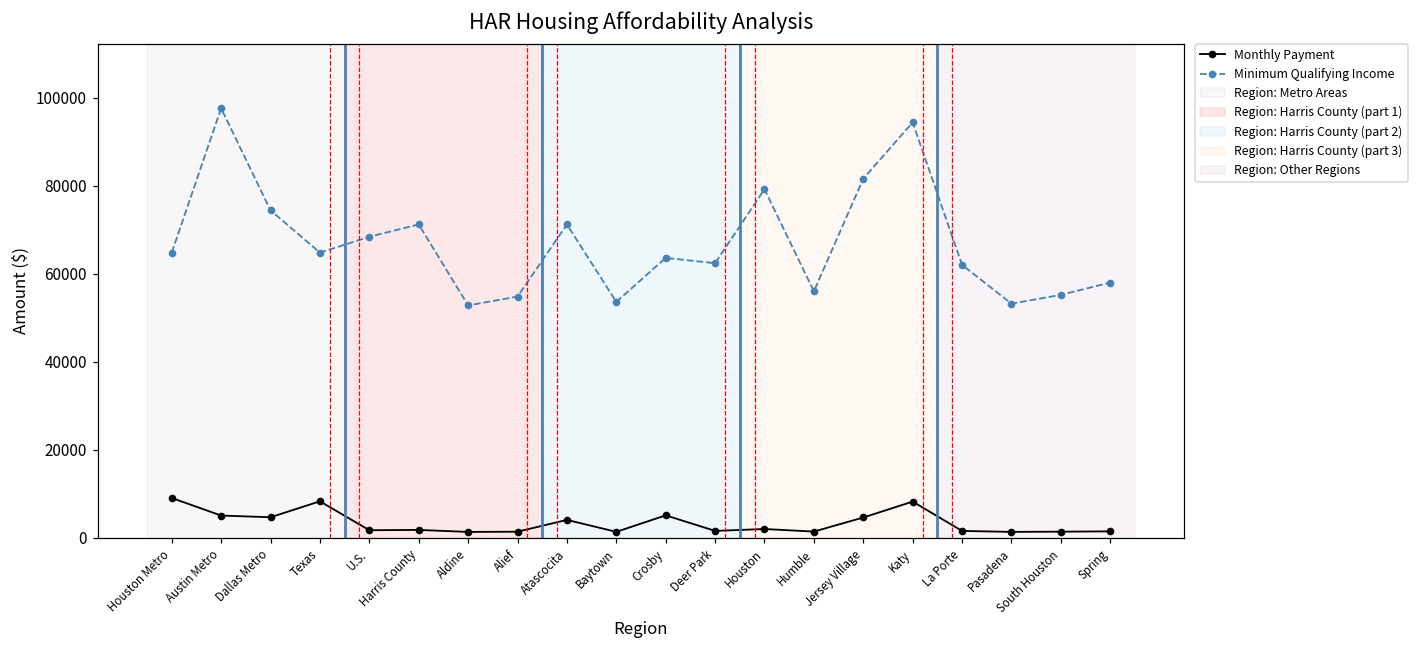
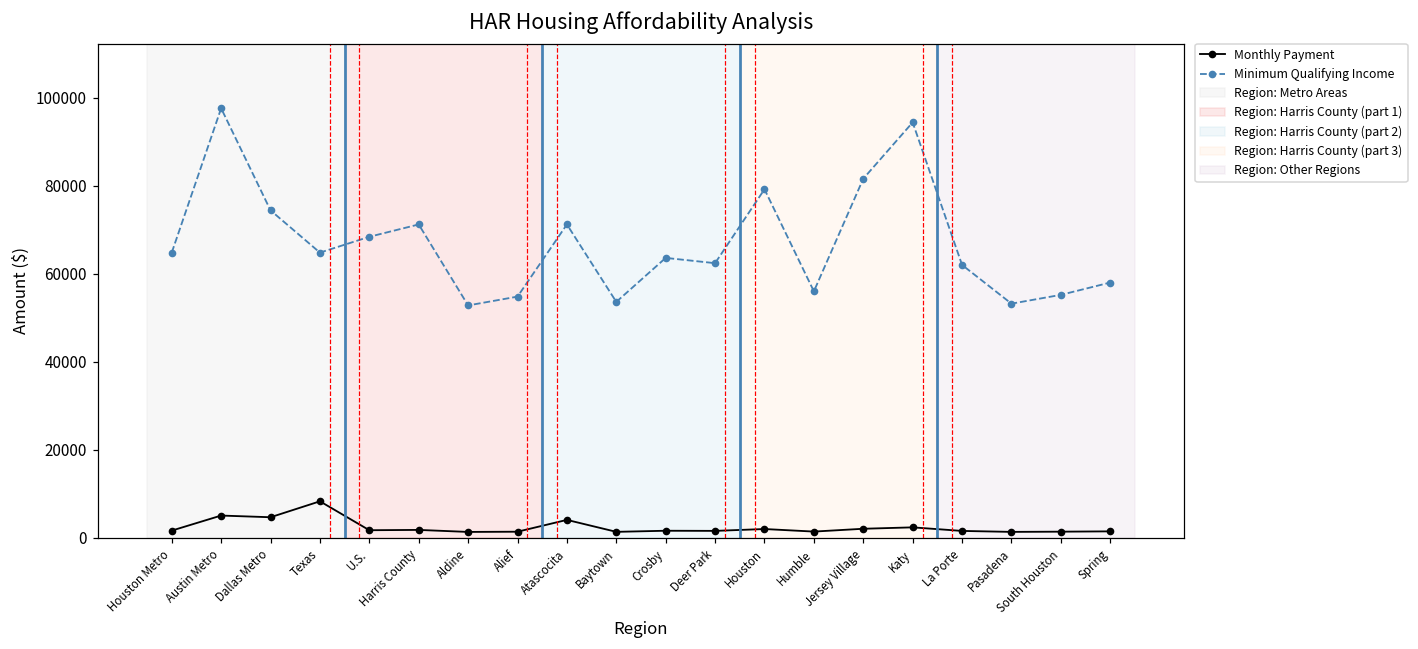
Monthly Payment, Houston Metro: 9000 -> 2000
Monthly Payment, Crosby: 5000 -> 2000
Monthly Payment, Jersey Village: 5000 -> 2000
Monthly Payment, Katy: 8000 -> 2000
